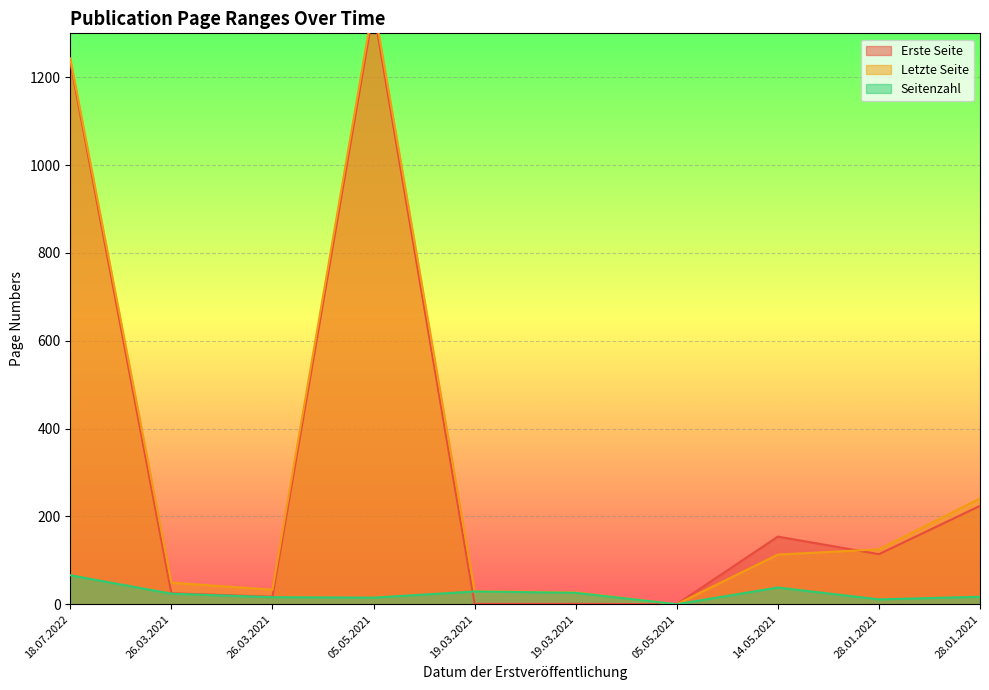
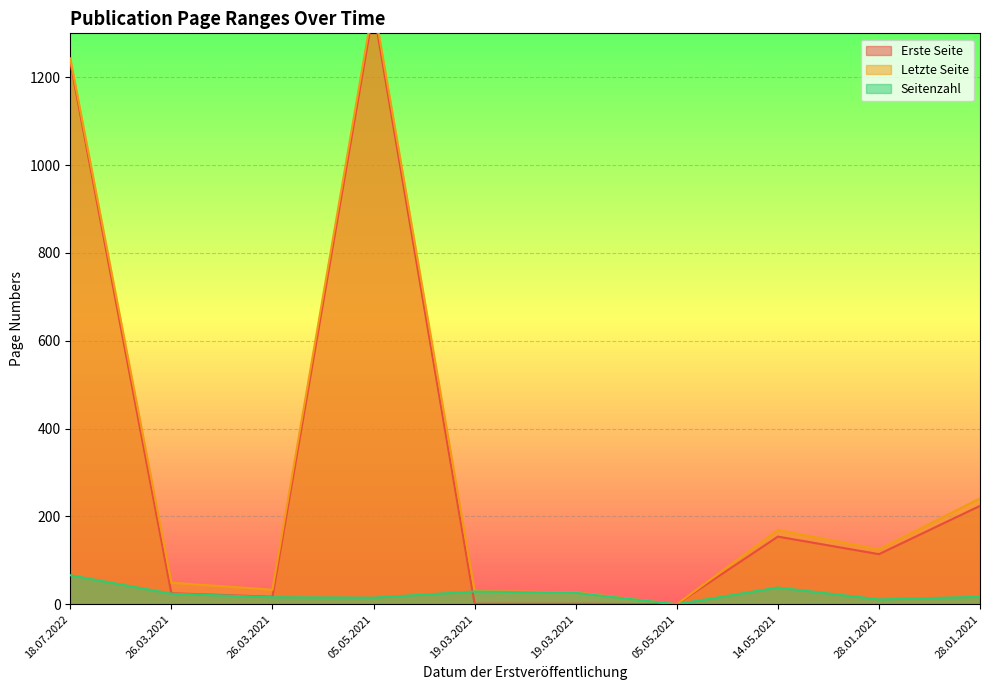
Letzte Seite, 14.05.2021: 110 -> 170
